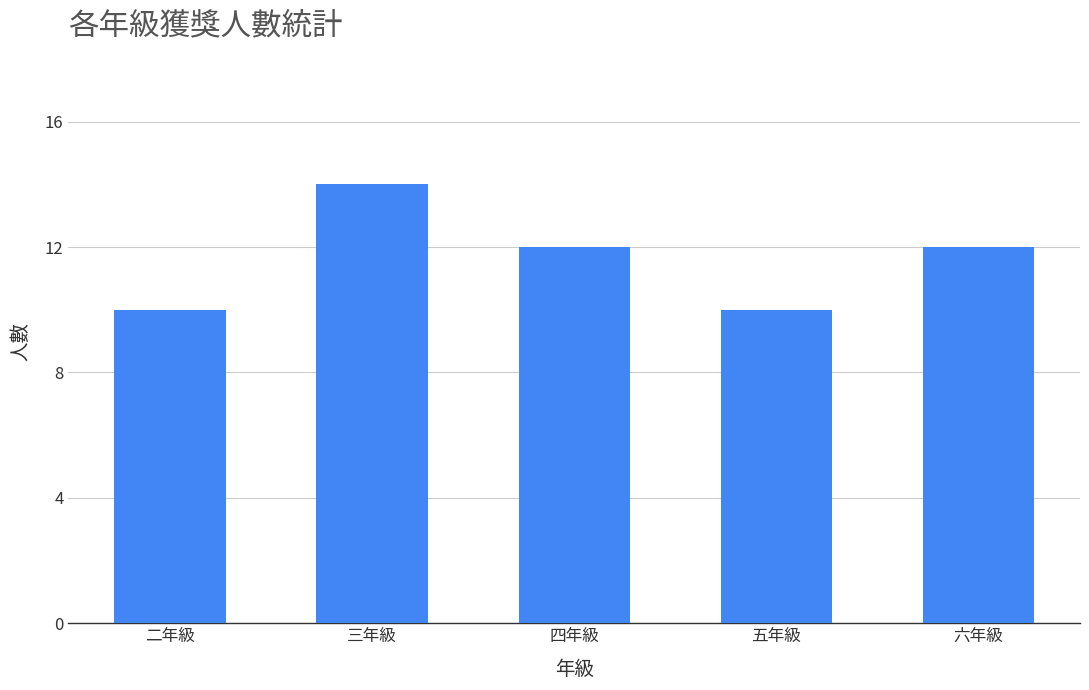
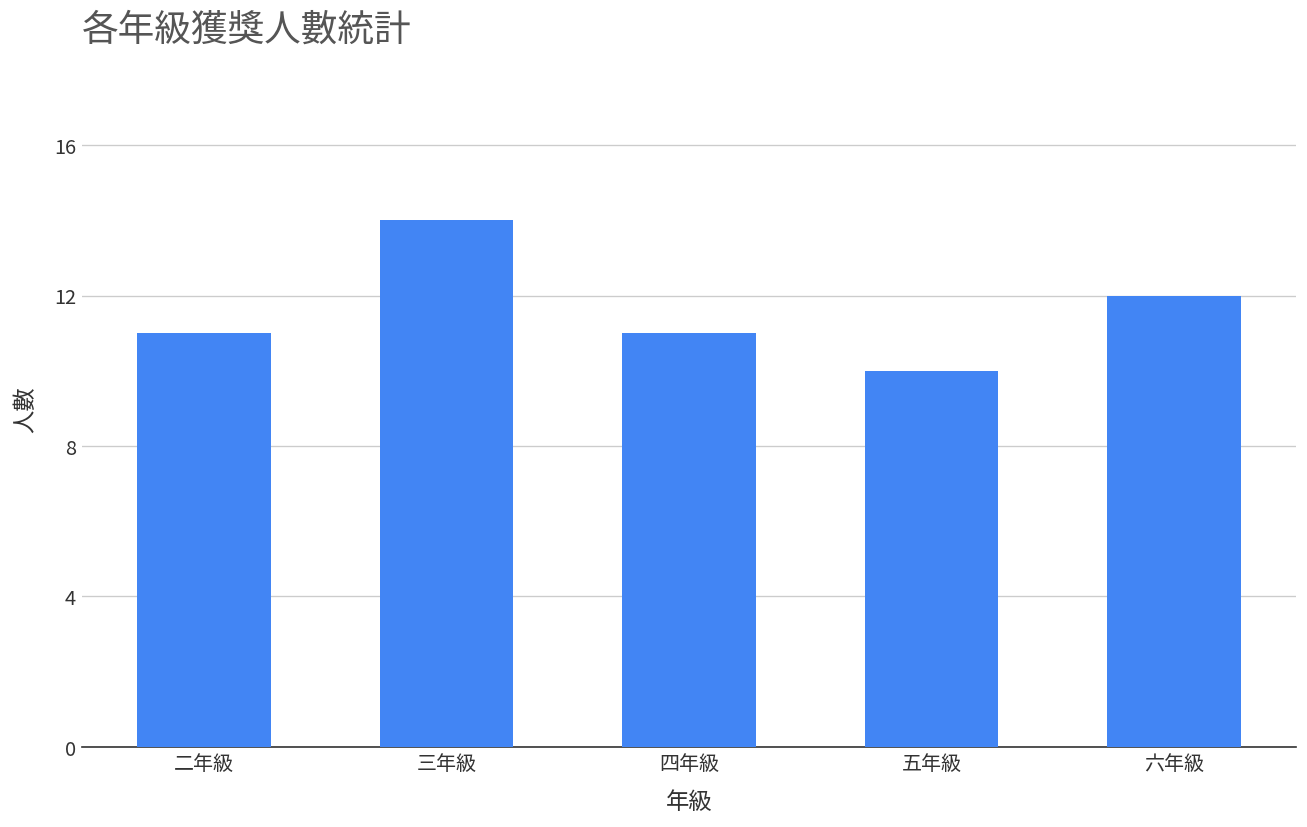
二年級: 10 -> 11
四年級: 12 -> 11
